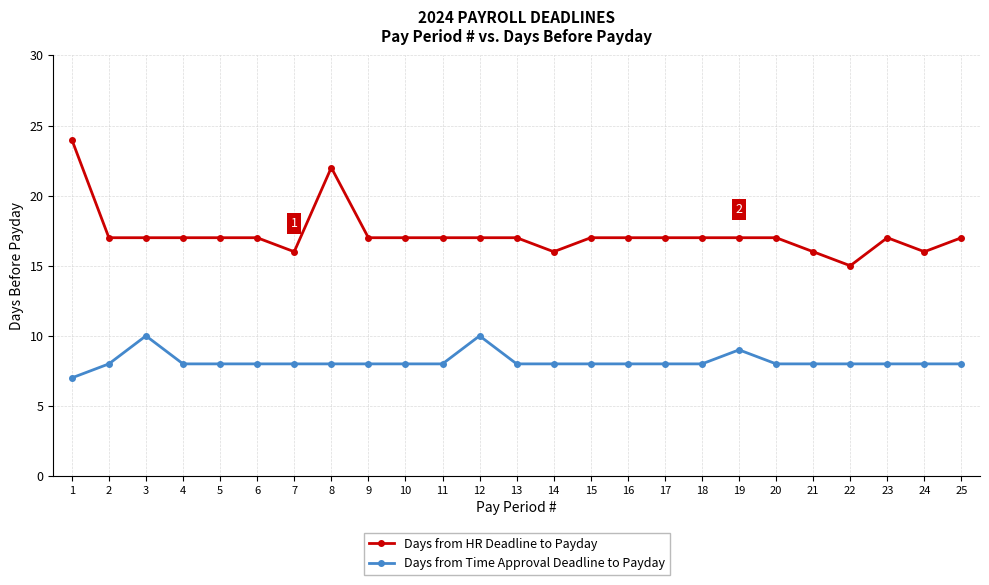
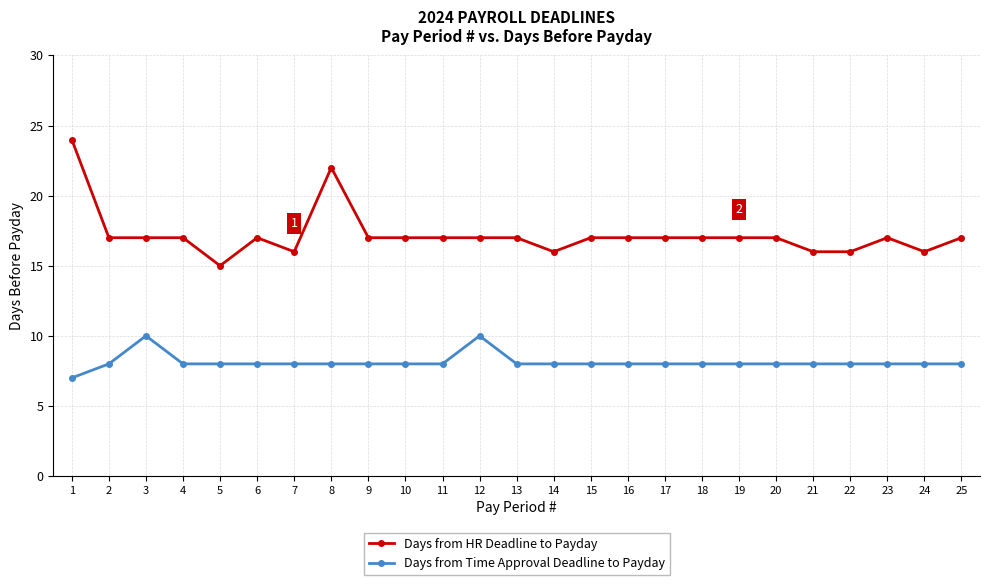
Days from HR Deadline to Payday, 5: 17 -> 15
Days from Time Approval Deadline to Payday, 19: 9 -> 8
Days from HR Deadline to Payday, 22: 15 -> 16
